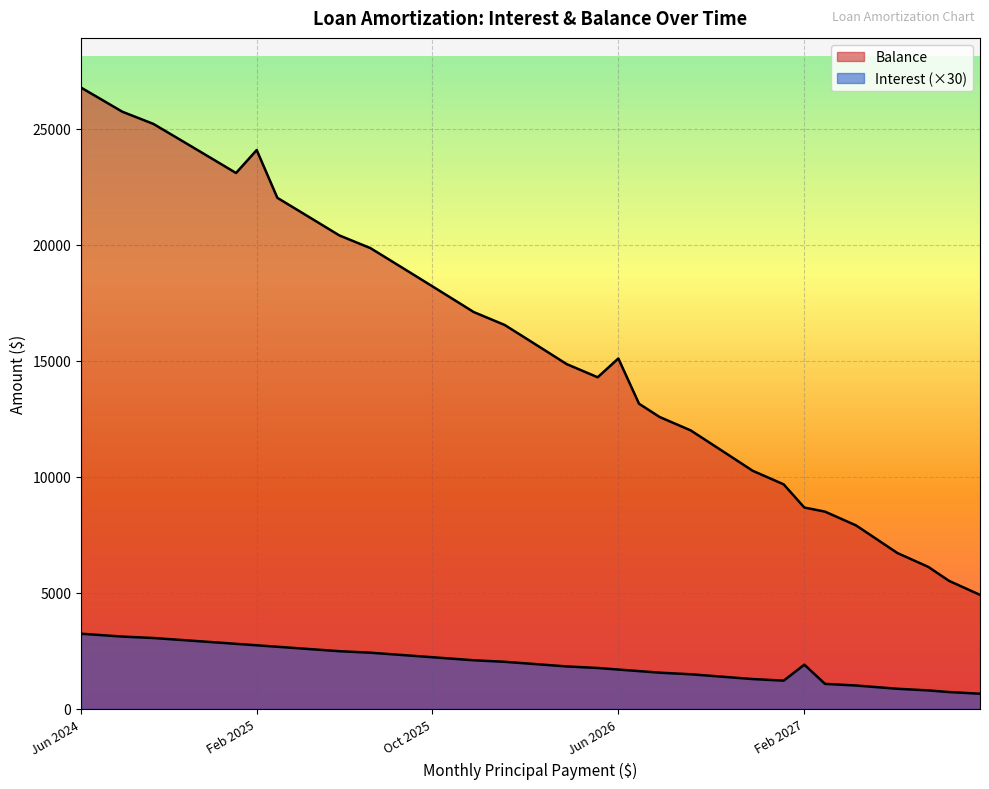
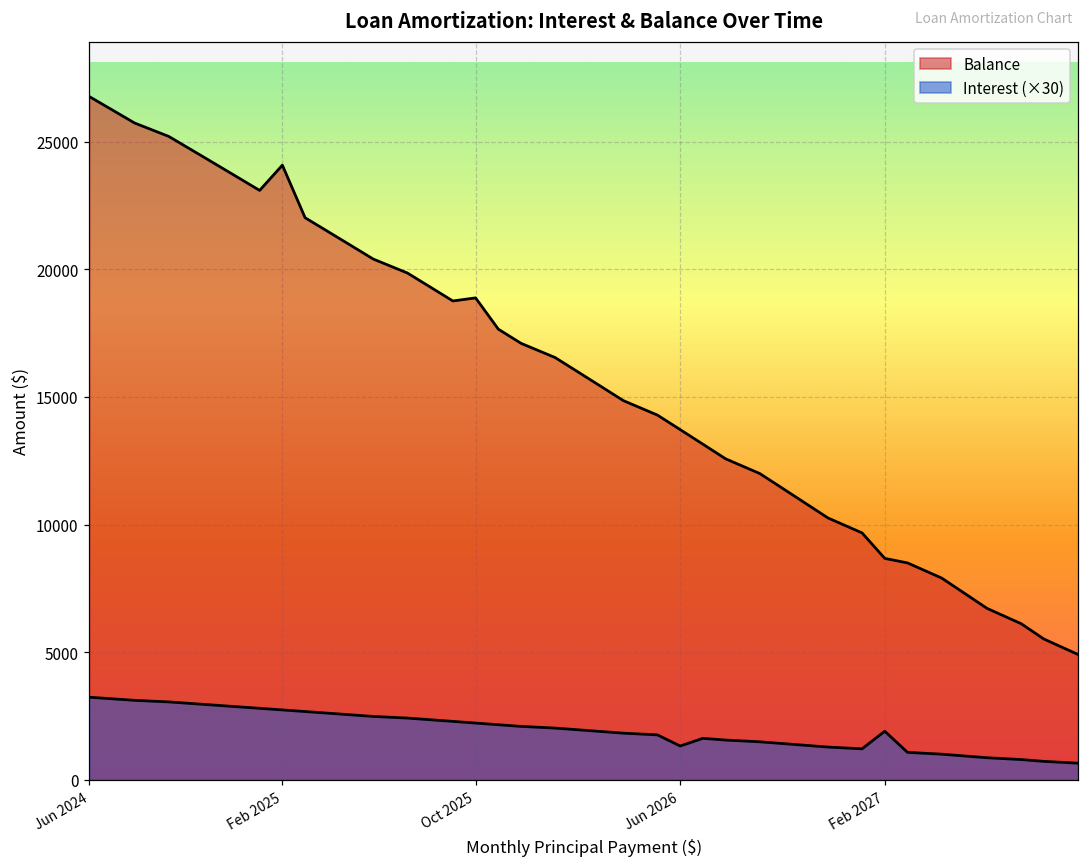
Balance, Oct 2025: 18200 -> 18900
Balance, Jun 2026: 15100 -> 13700
Interest (×30), Jun 2026: 1700 -> 1300
